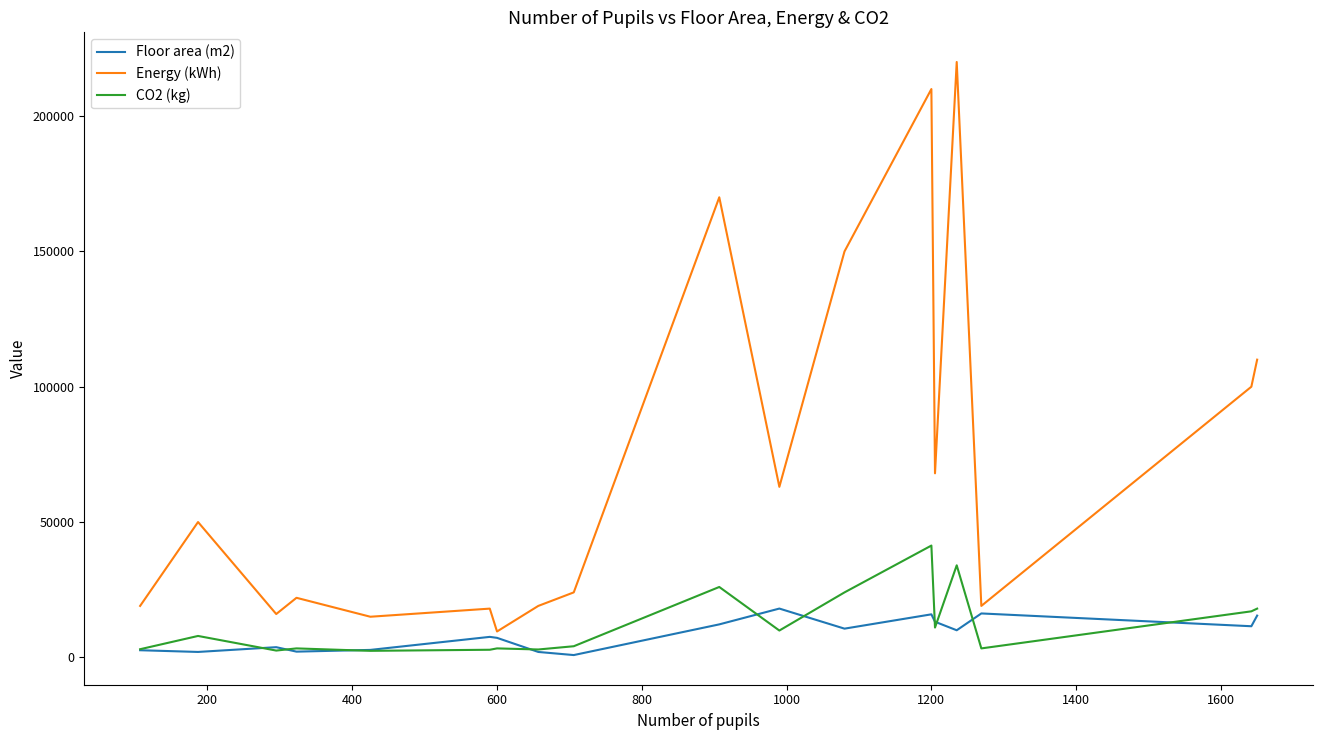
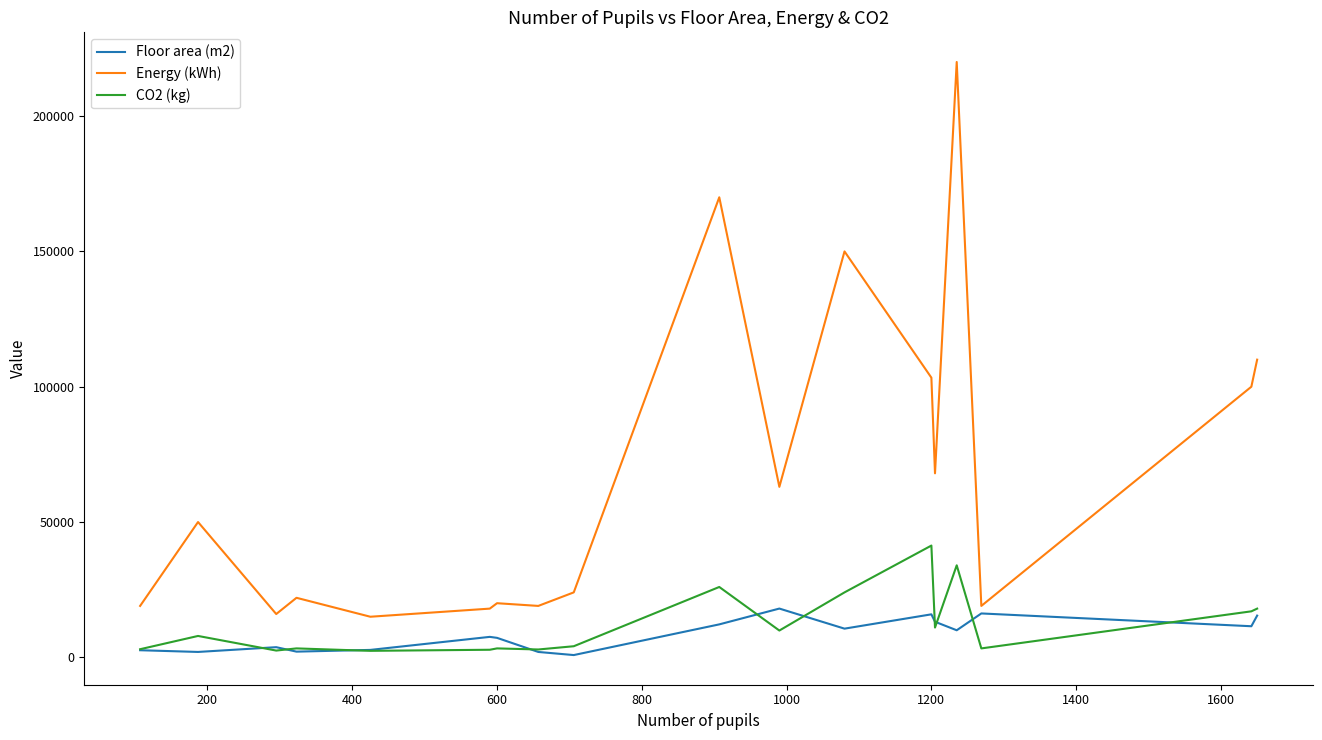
Energy (kWh), 600: 10000 -> 20000
Energy (kWh), 1200: 210000 -> 103000
